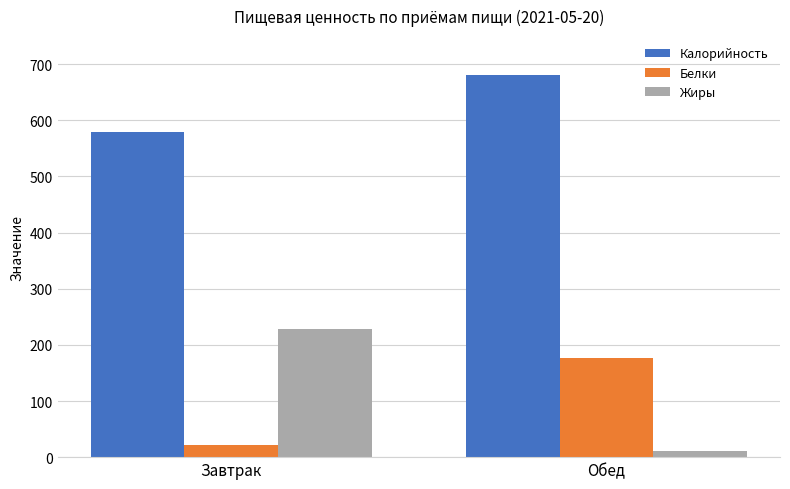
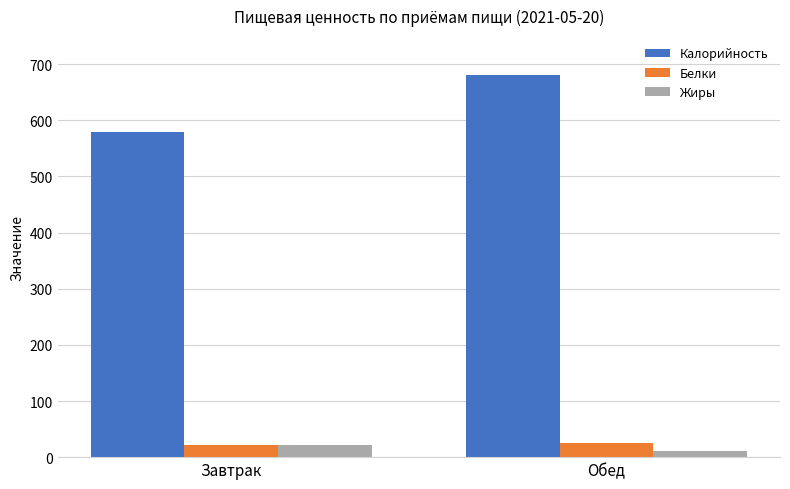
Жиры, Завтрак: 230 -> 20
Белки, Обед: 180 -> 30
